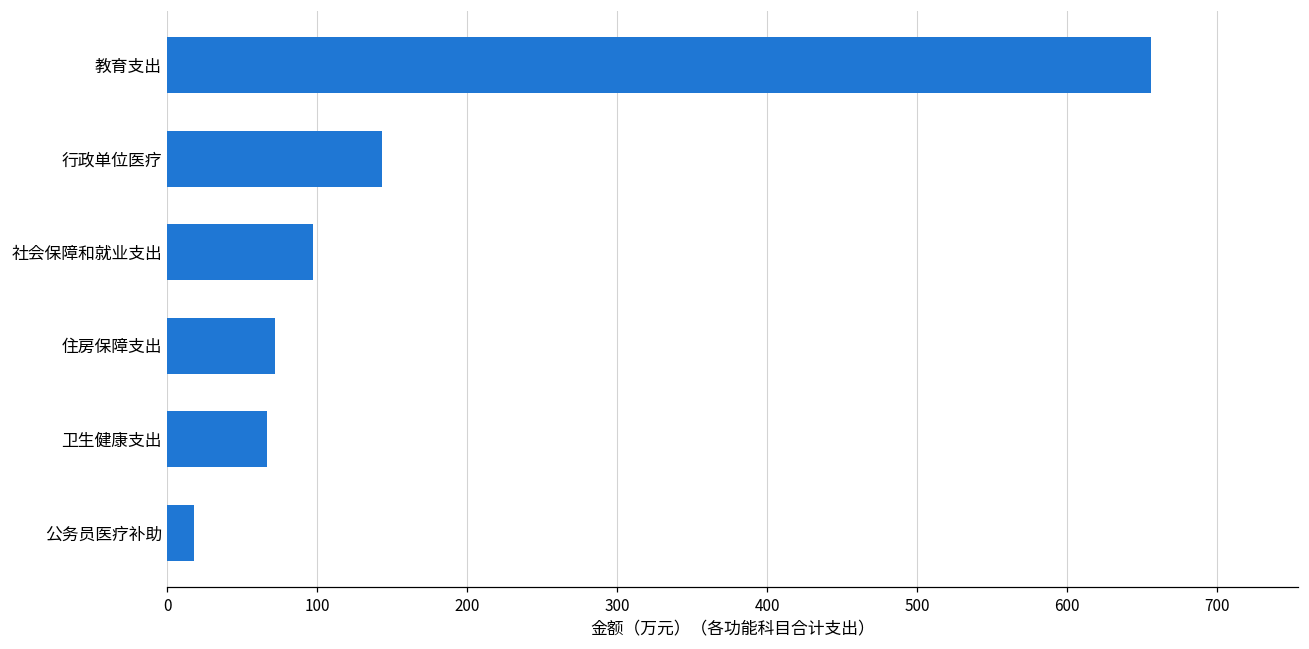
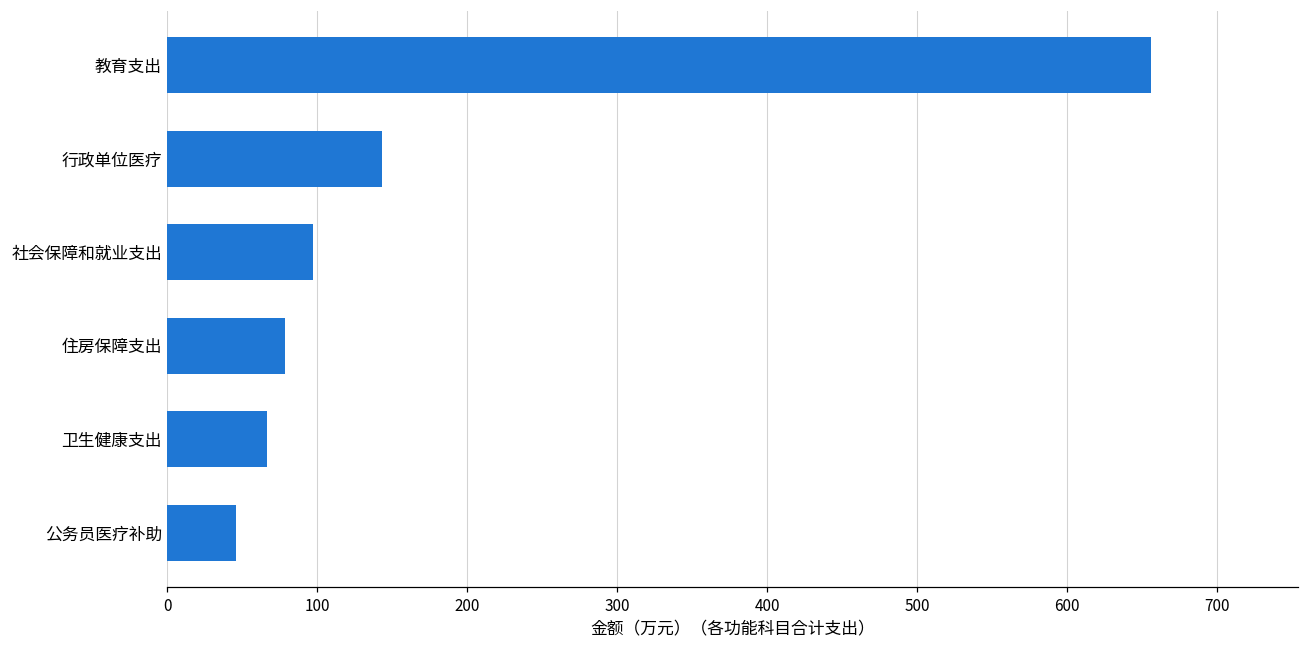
住房保障支出: 72 -> 78
公务员医疗补助: 18 -> 46
